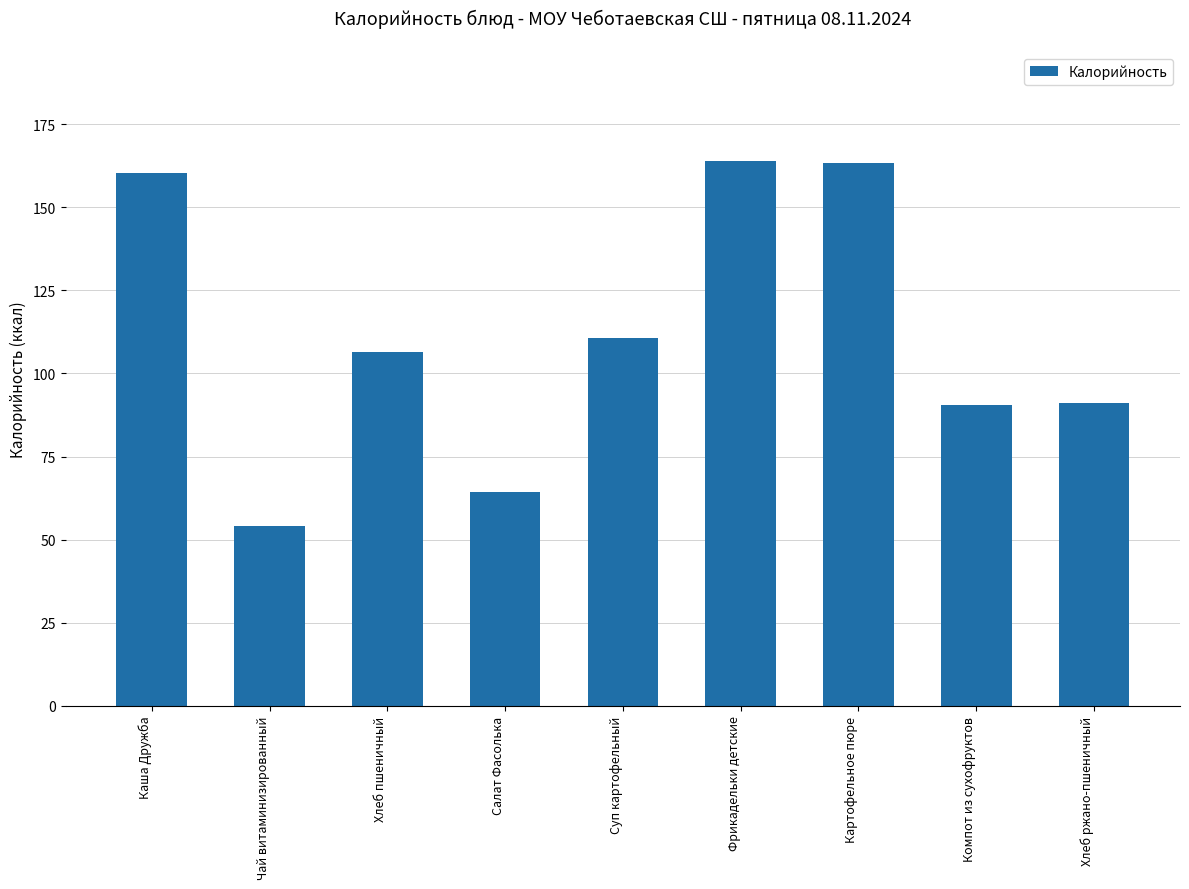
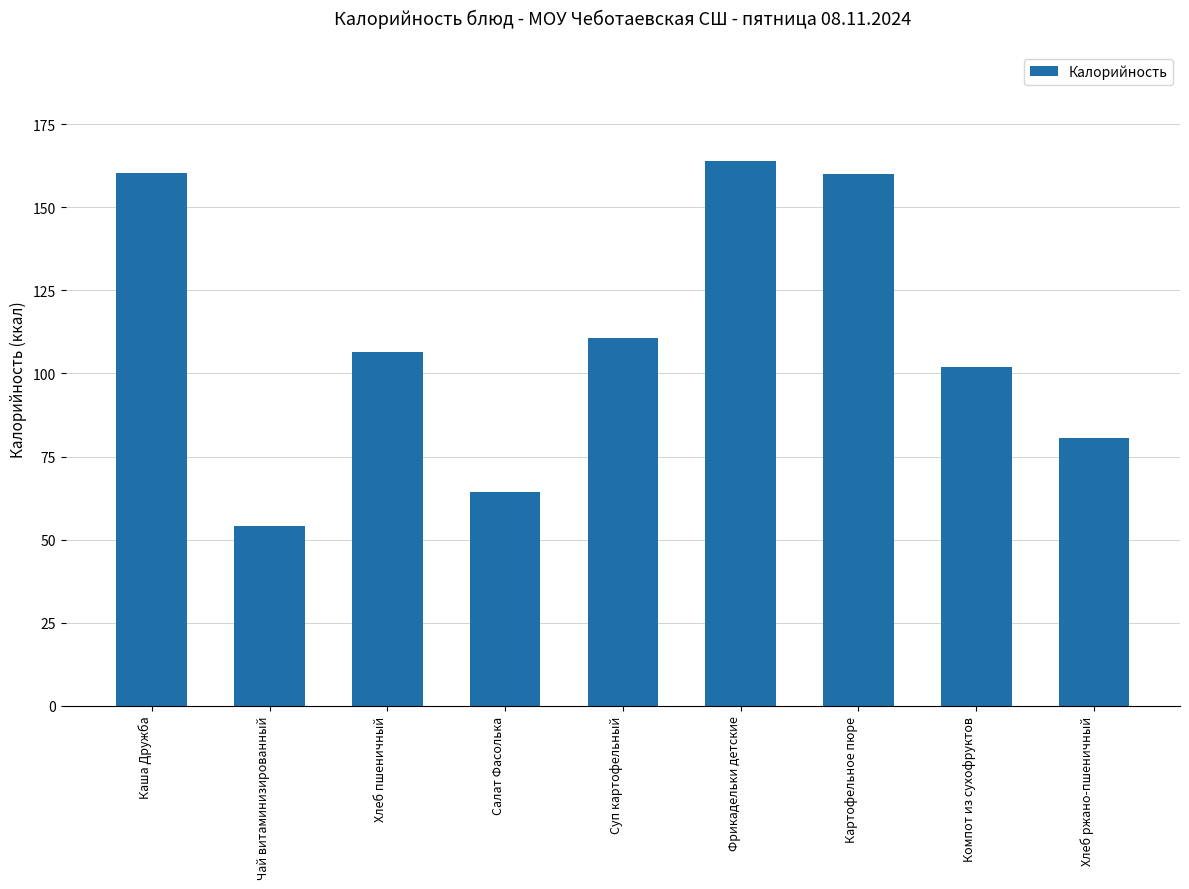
Картофельное пюре: 163 -> 160
Компот из сухофруктов: 90 -> 102
Хлеб ржано-пшеничный: 91 -> 81
